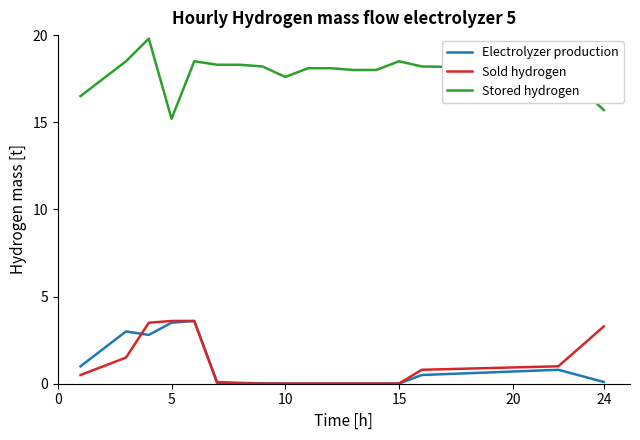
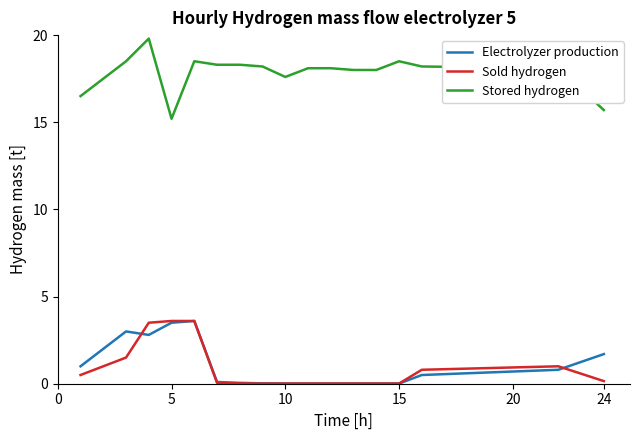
Electrolyzer production, 24: 0.1 -> 1.7
Sold hydrogen, 24: 3.3 -> 0.2
